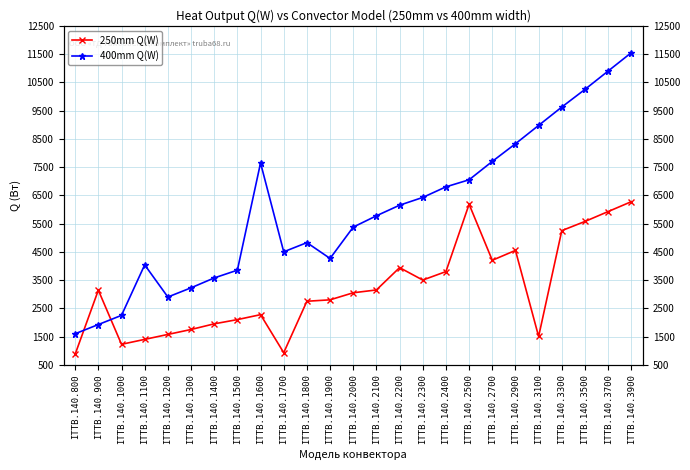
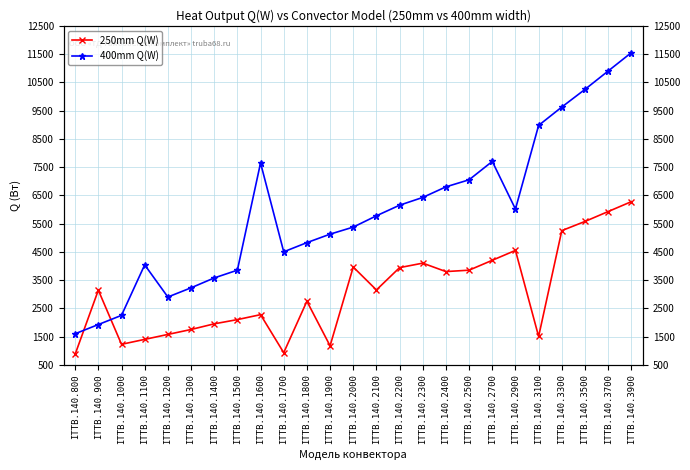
250mm Q(W), ITTB.140.1900: 2800 -> 1200
400mm Q(W), ITTB.140.1900: 4300 -> 5100
250mm Q(W), ITTB.140.2000: 3100 -> 4000
250mm Q(W), ITTB.140.2300: 3500 -> 4100
250mm Q(W), ITTB.140.2500: 6200 -> 3900
400mm Q(W), ITTB.140.2900: 8300 -> 6000
